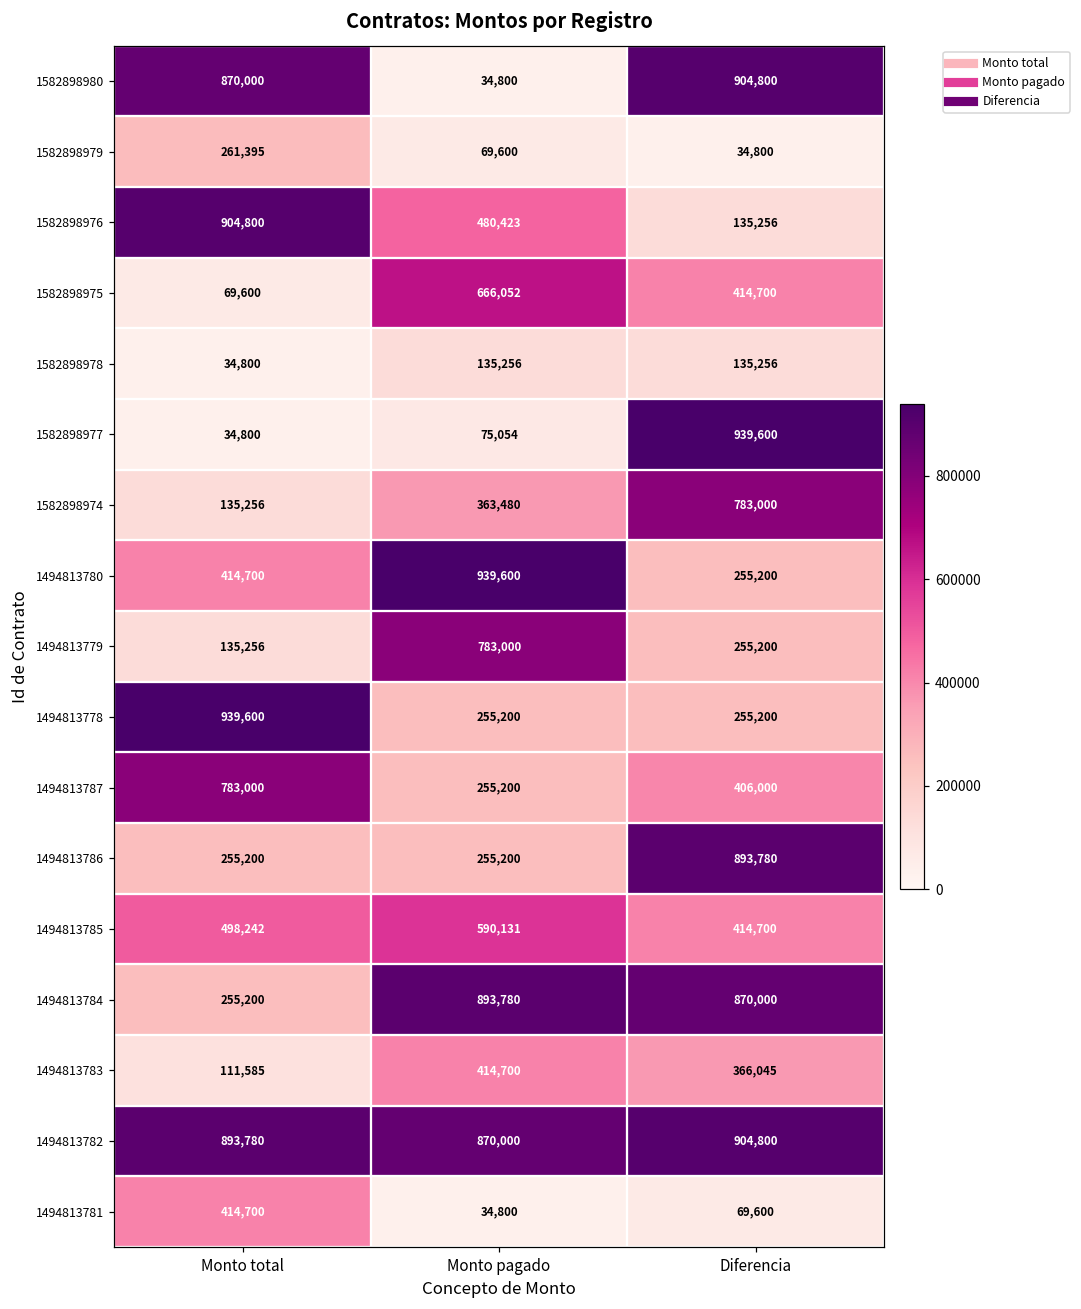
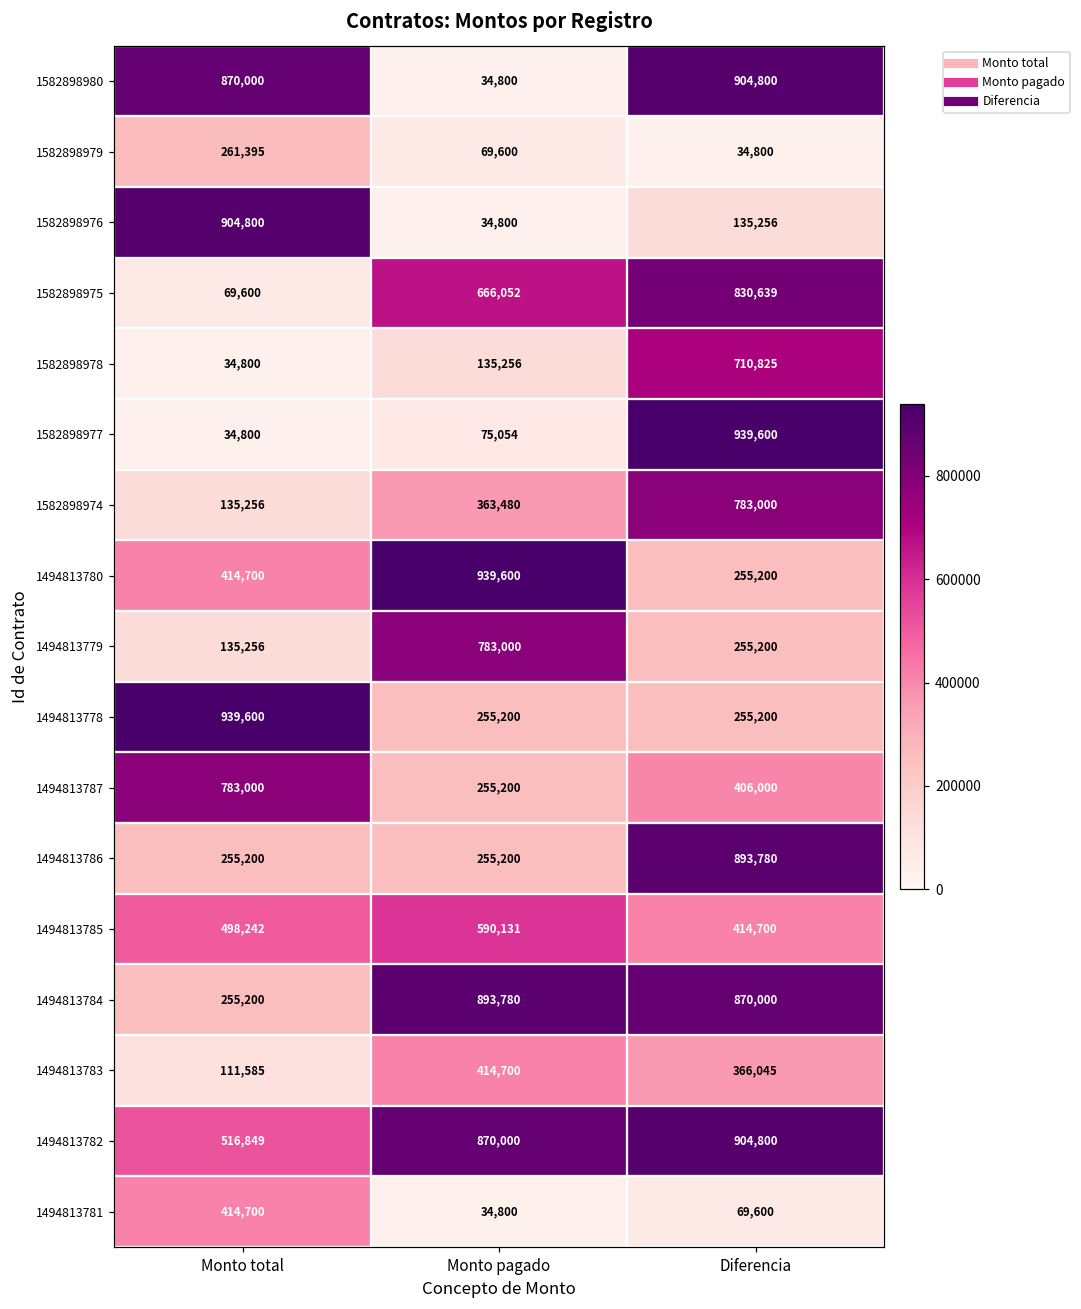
1582898976, Monto pagado: 480,423 -> 34,800
1582898975, Diferencia: 414,700 -> 830,639
1582898978, Diferencia: 135,256 -> 710,825
1494813782, Monto total: 893,780 -> 516,849
